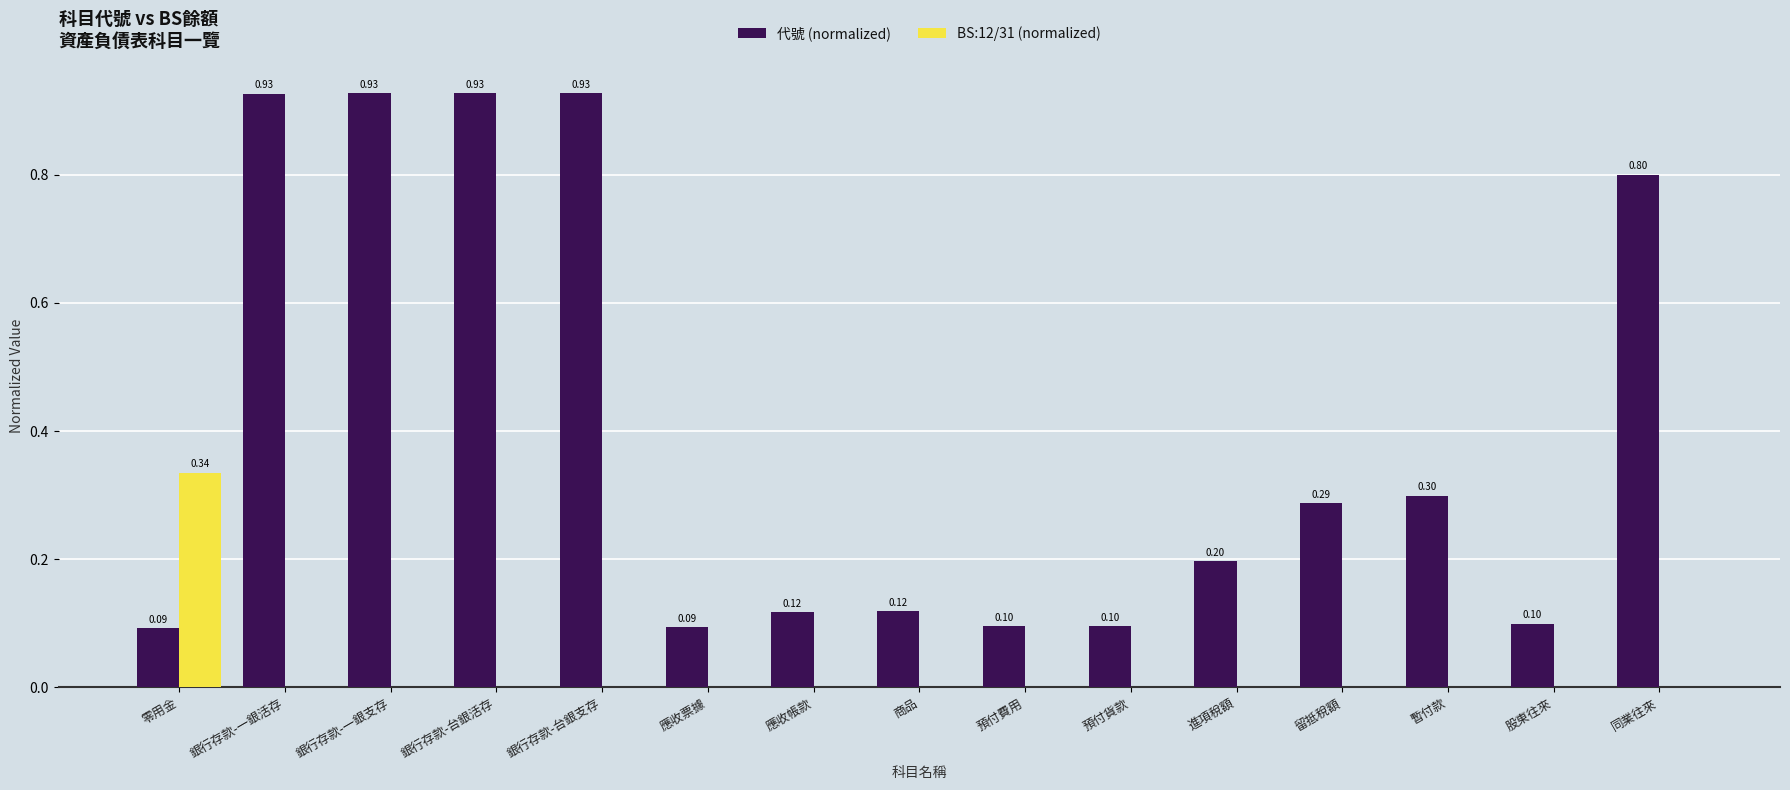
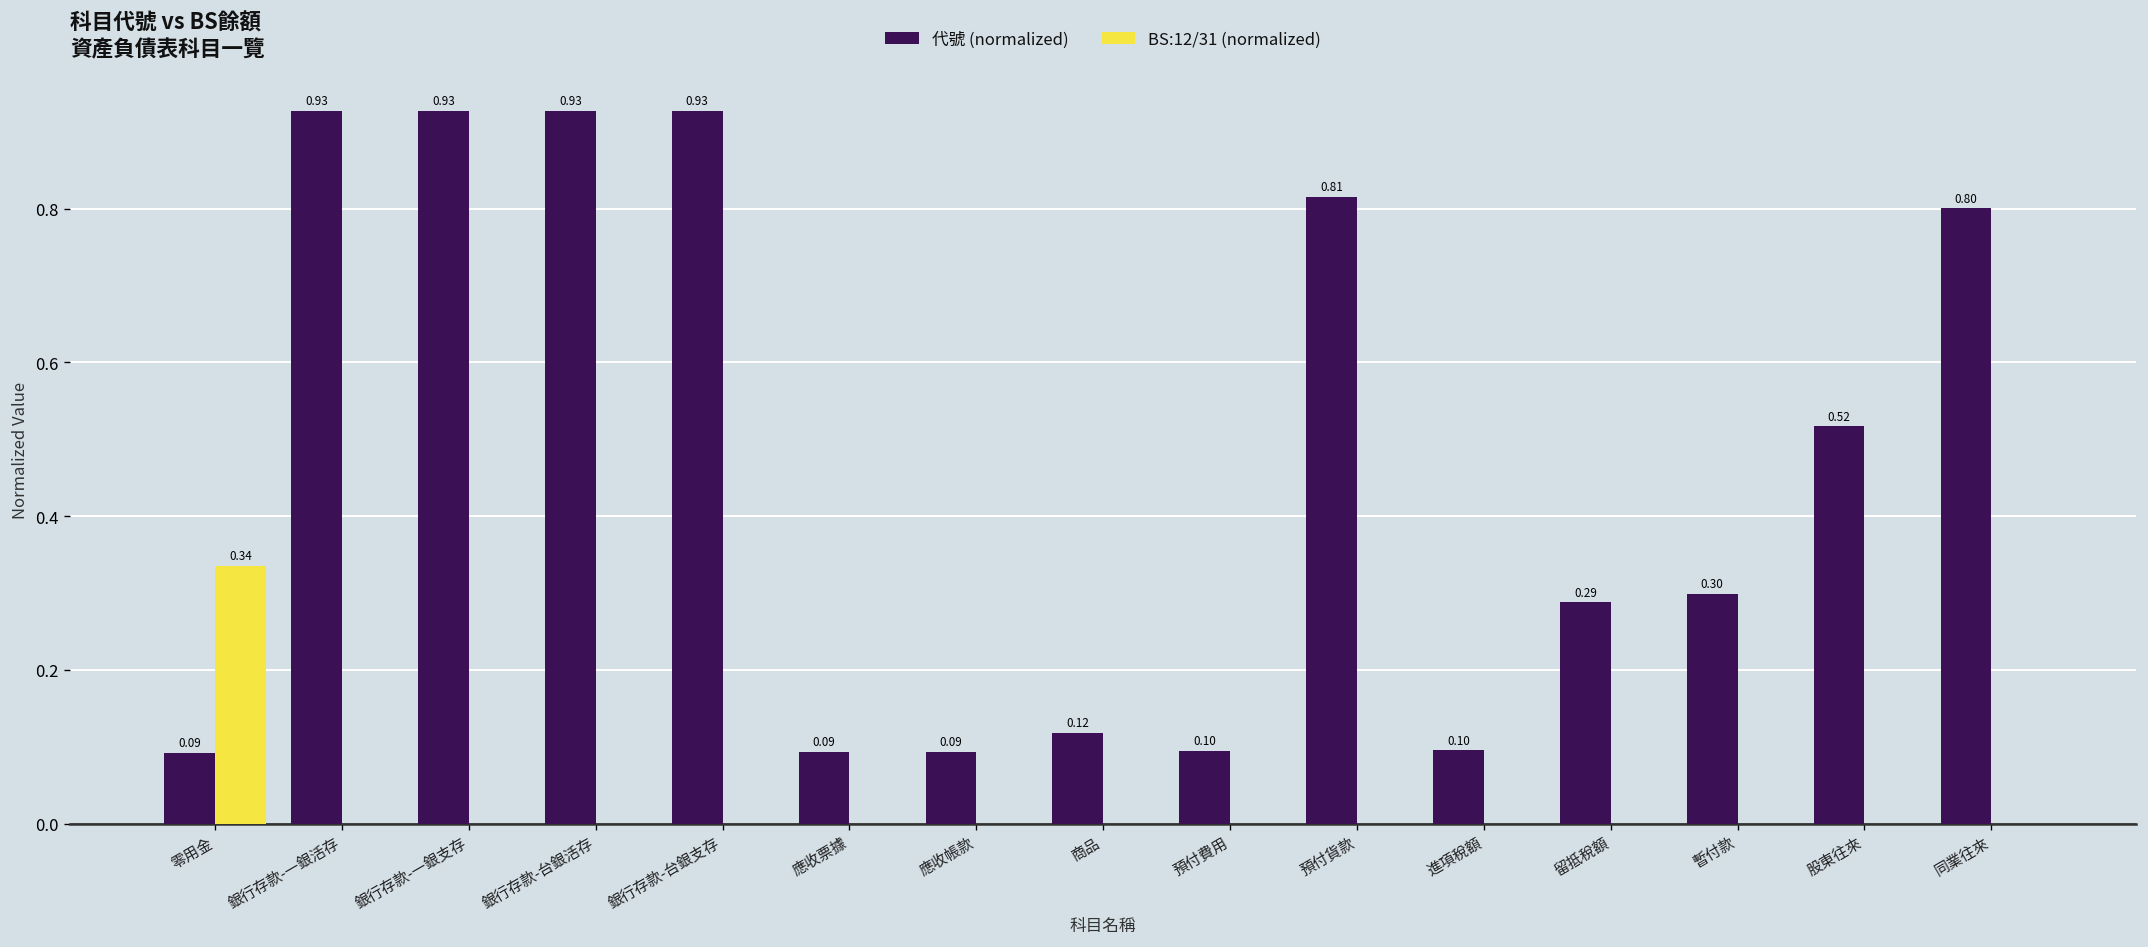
代號 (normalized), 應收帳款: 0.12 -> 0.09
代號 (normalized), 預付貨款: 0.10 -> 0.81
代號 (normalized), 進項稅額: 0.20 -> 0.10
代號 (normalized), 股東往來: 0.10 -> 0.52
